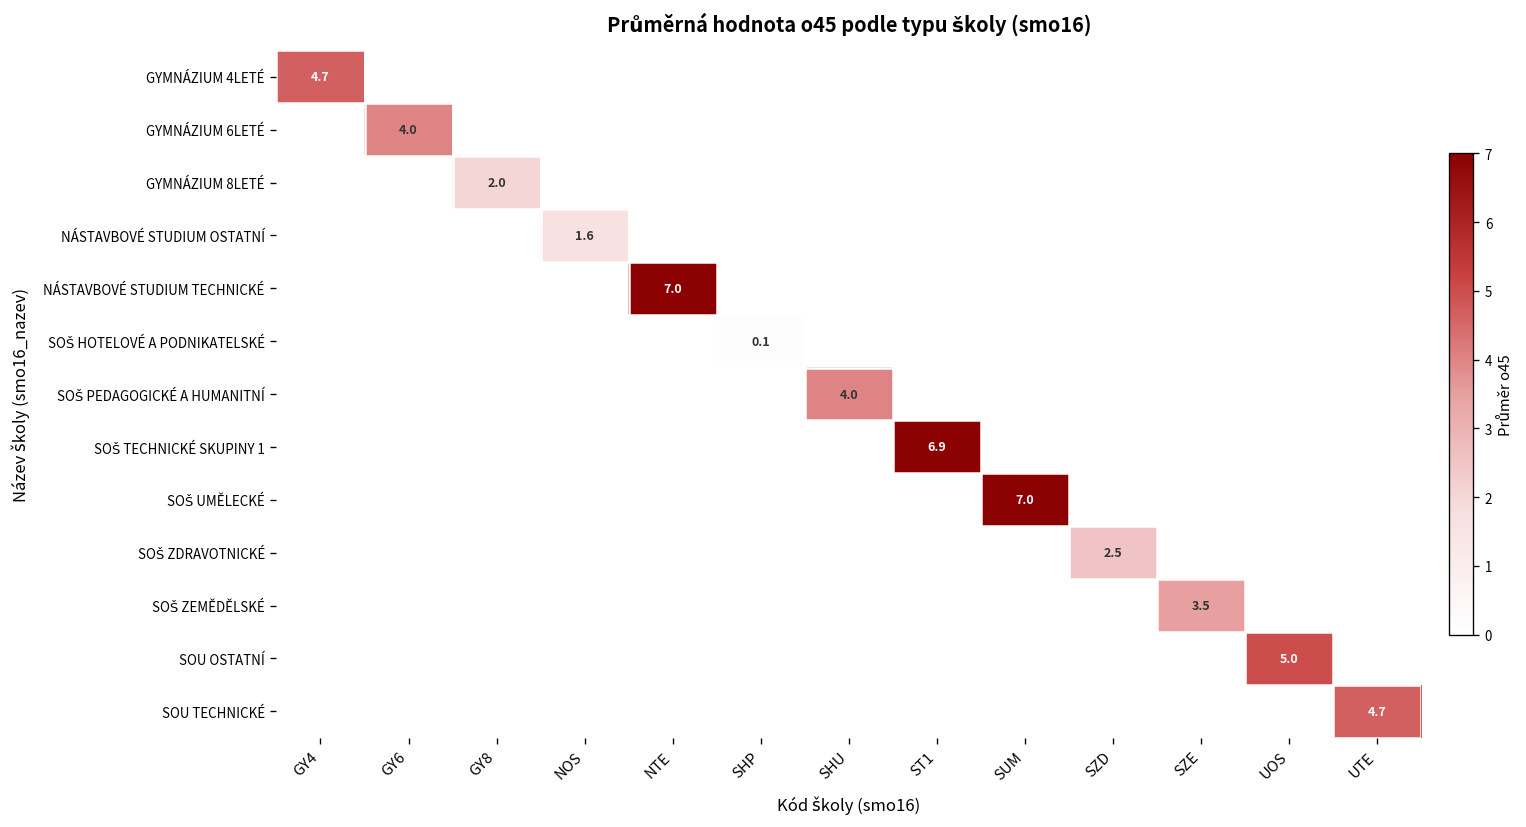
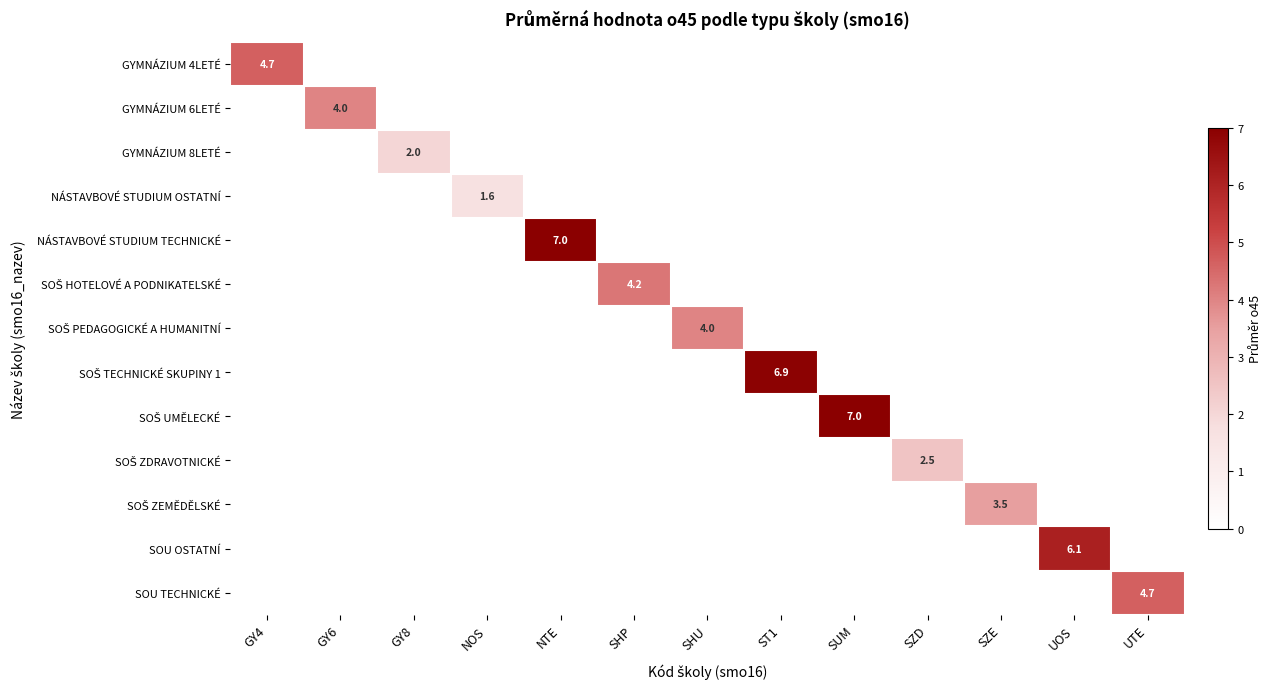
SOŠ HOTELOVÉ A PODNIKATELSKÉ, SHP: 0.1 -> 4.2
SOU OSTATNÍ, UOS: 5.0 -> 6.1
